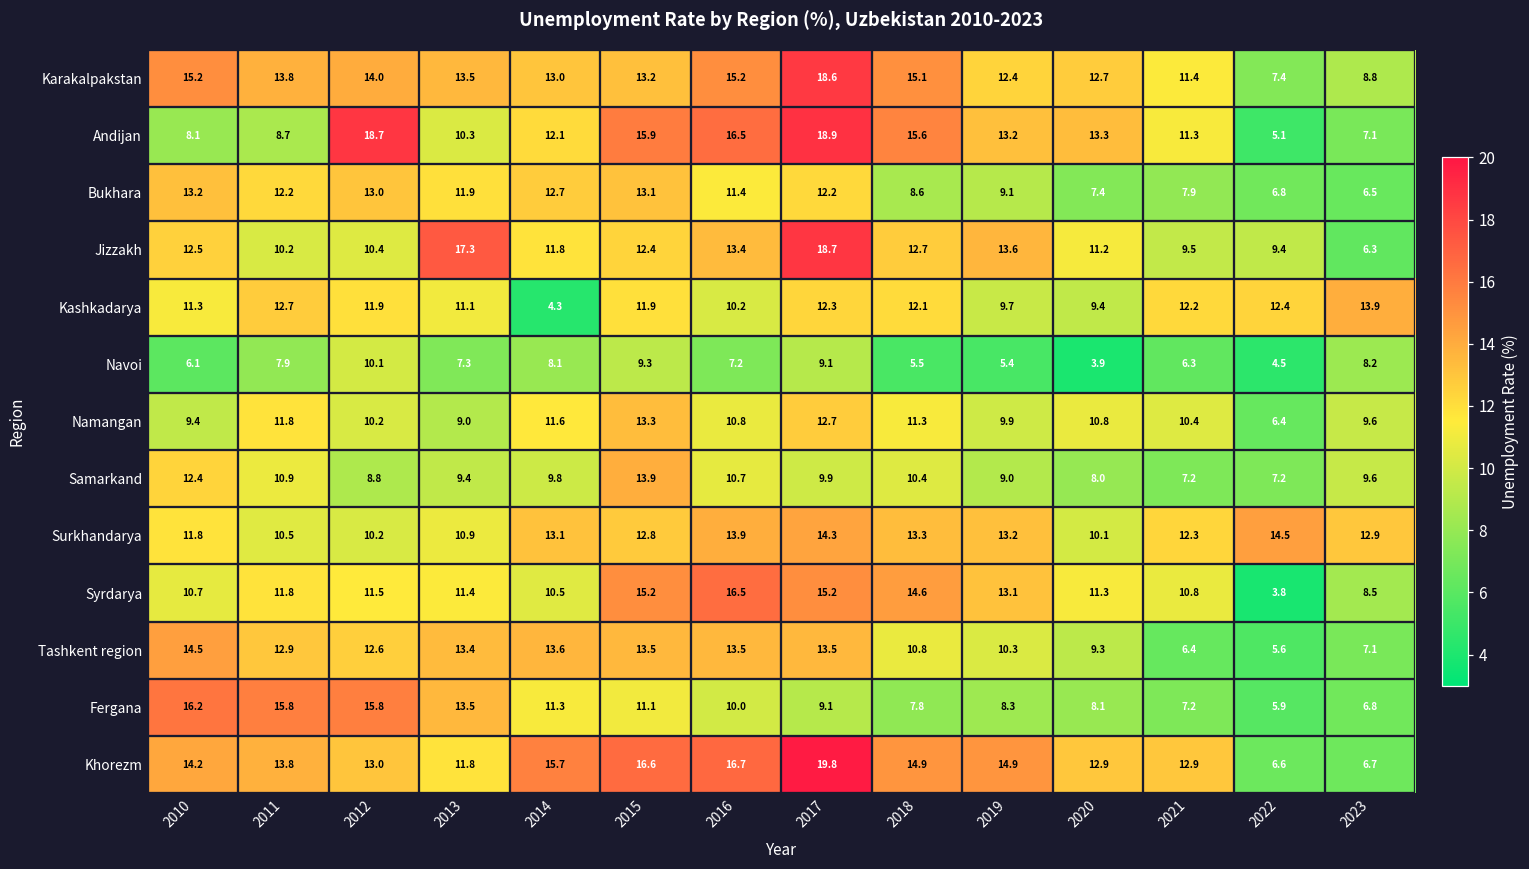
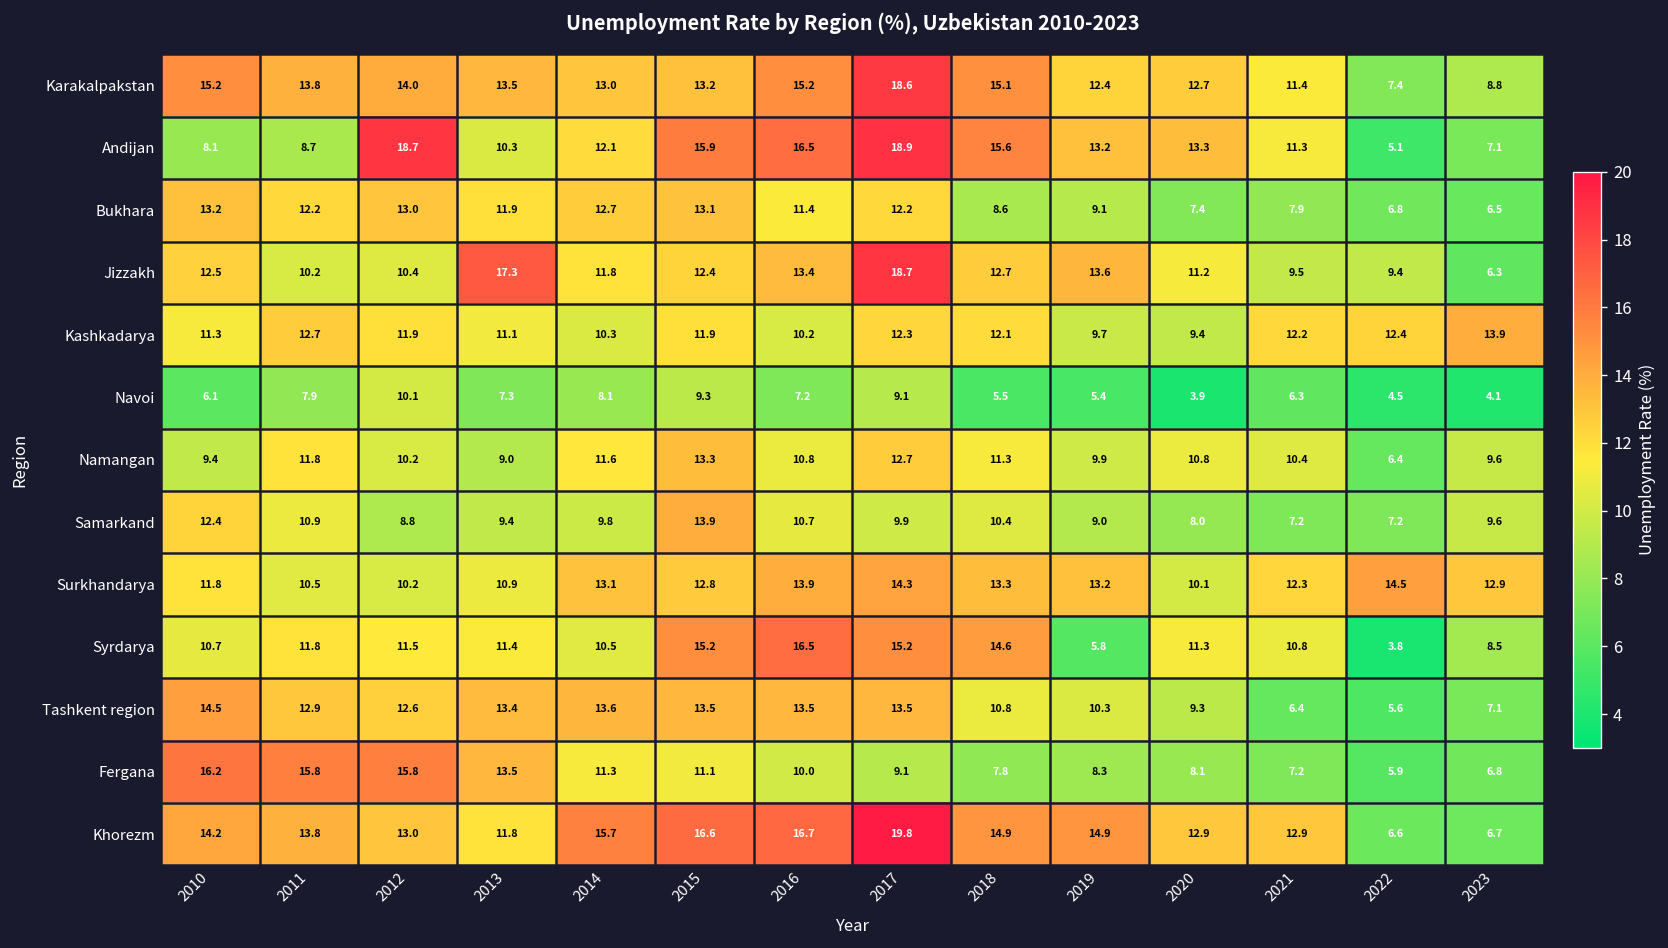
Kashkadarya, 2014: 4.3 -> 10.3
Navoi, 2023: 8.2 -> 4.1
Syrdarya, 2019: 13.1 -> 5.8
